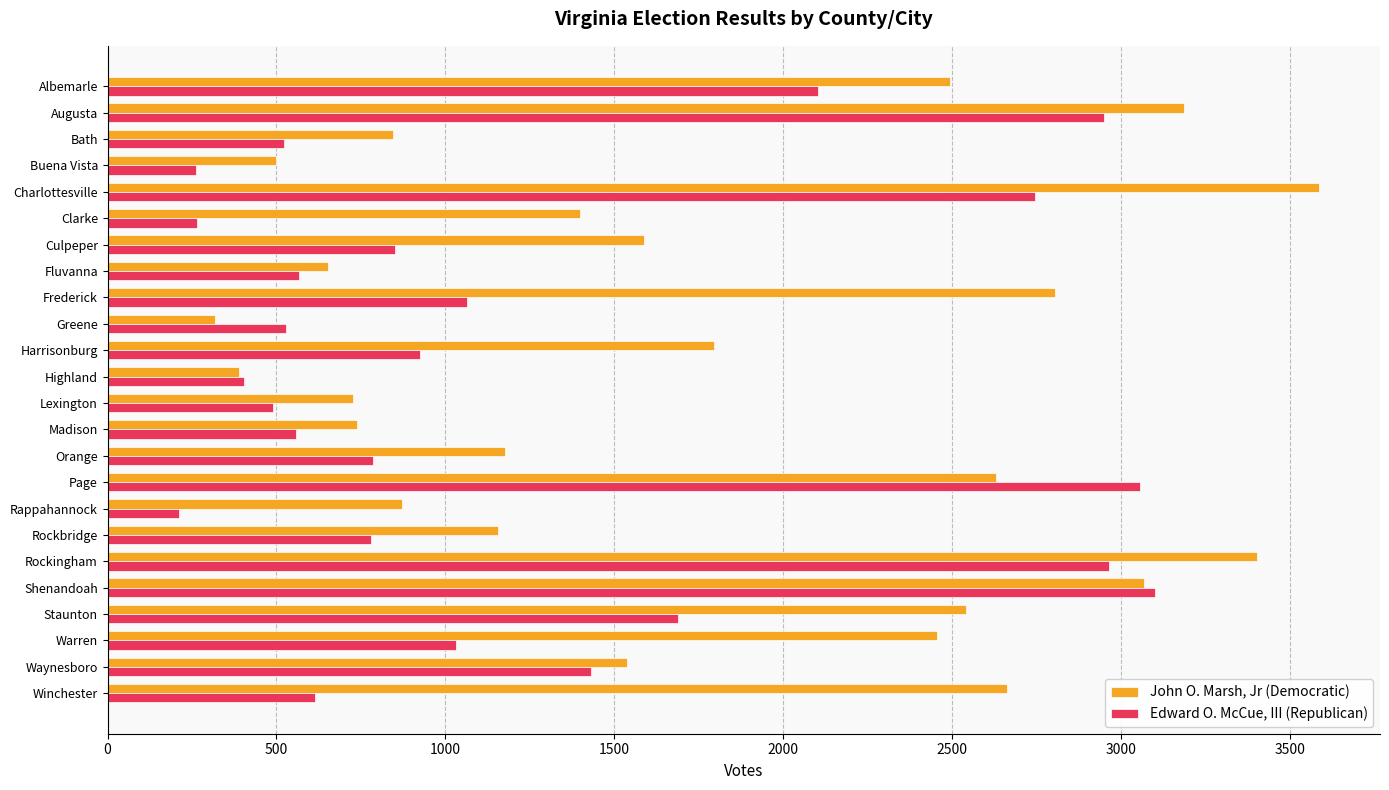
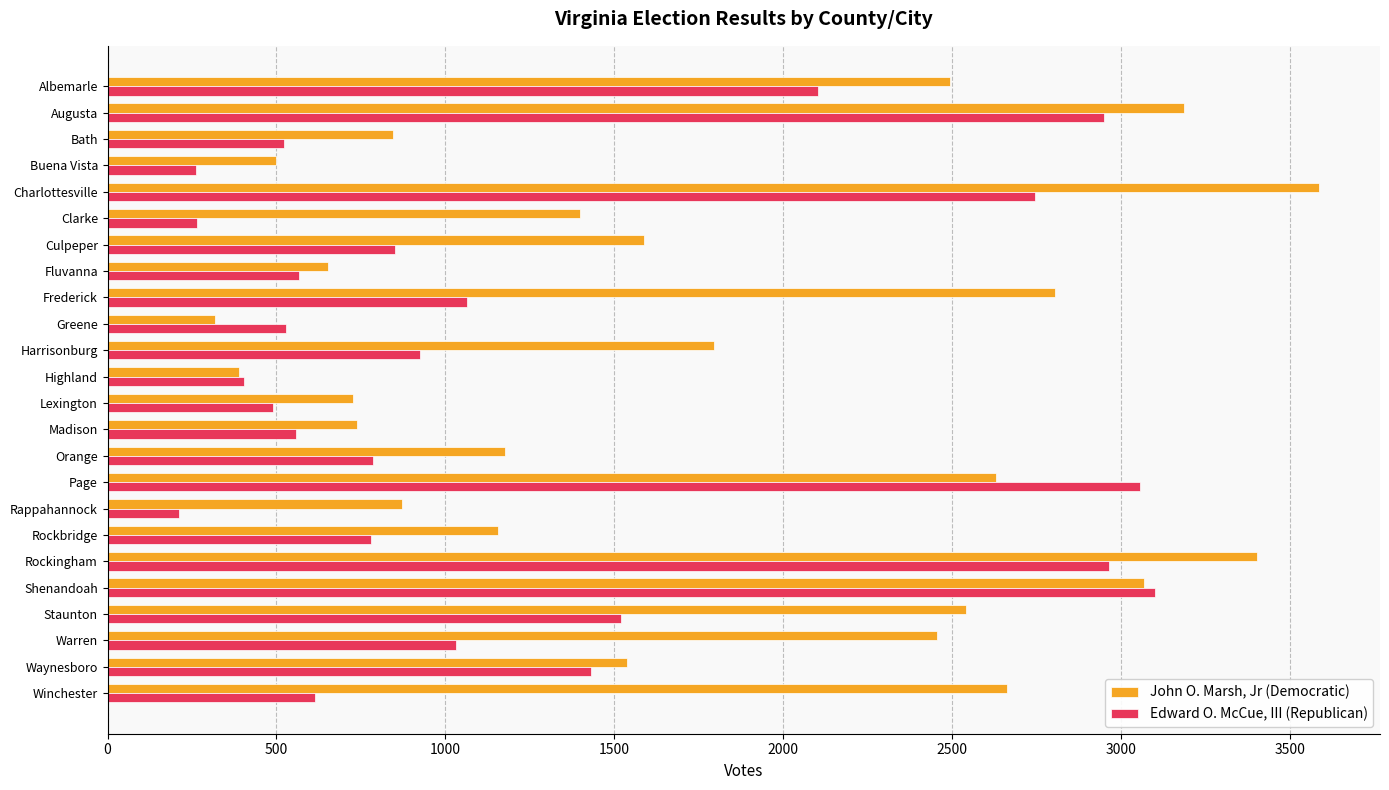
Edward O. McCue, III (Republican), Staunton: 1690 -> 1520
